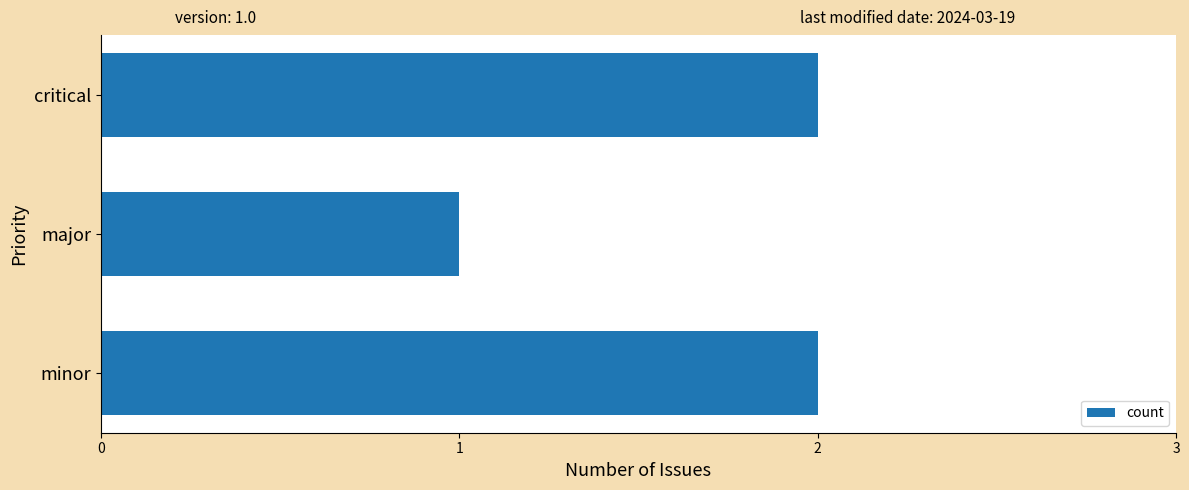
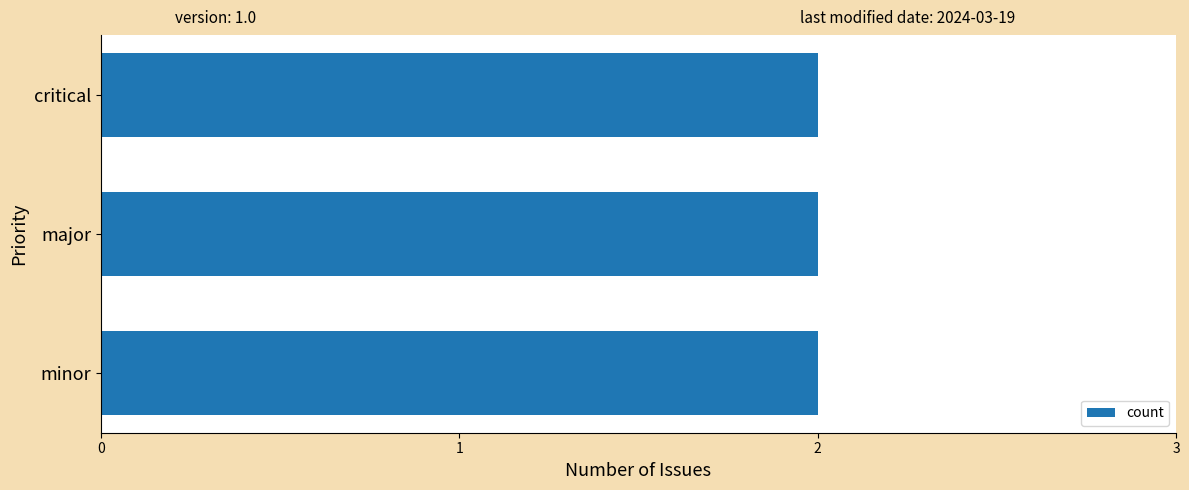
major: 1 -> 2
